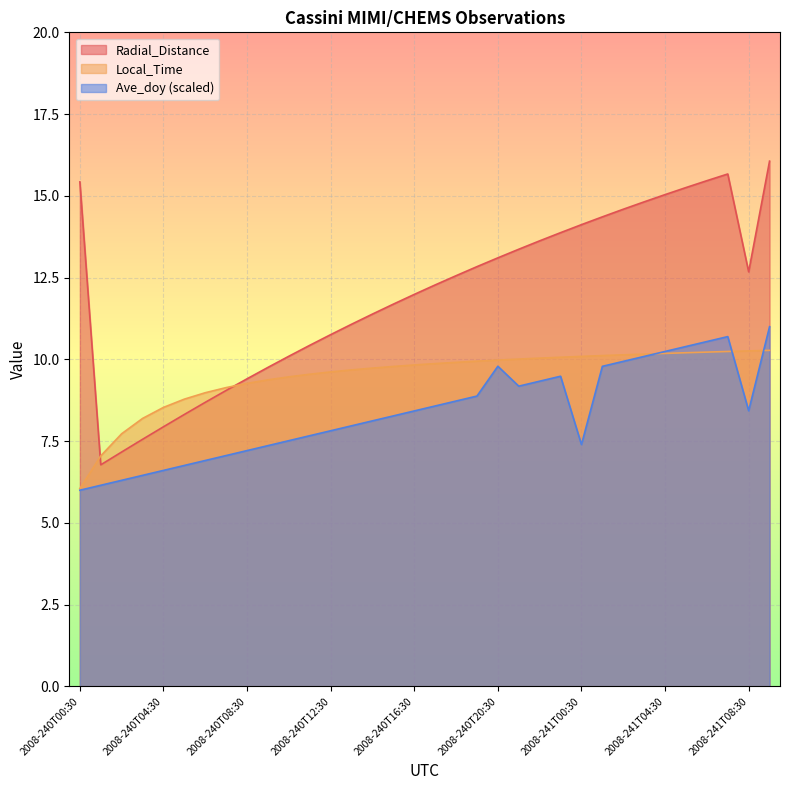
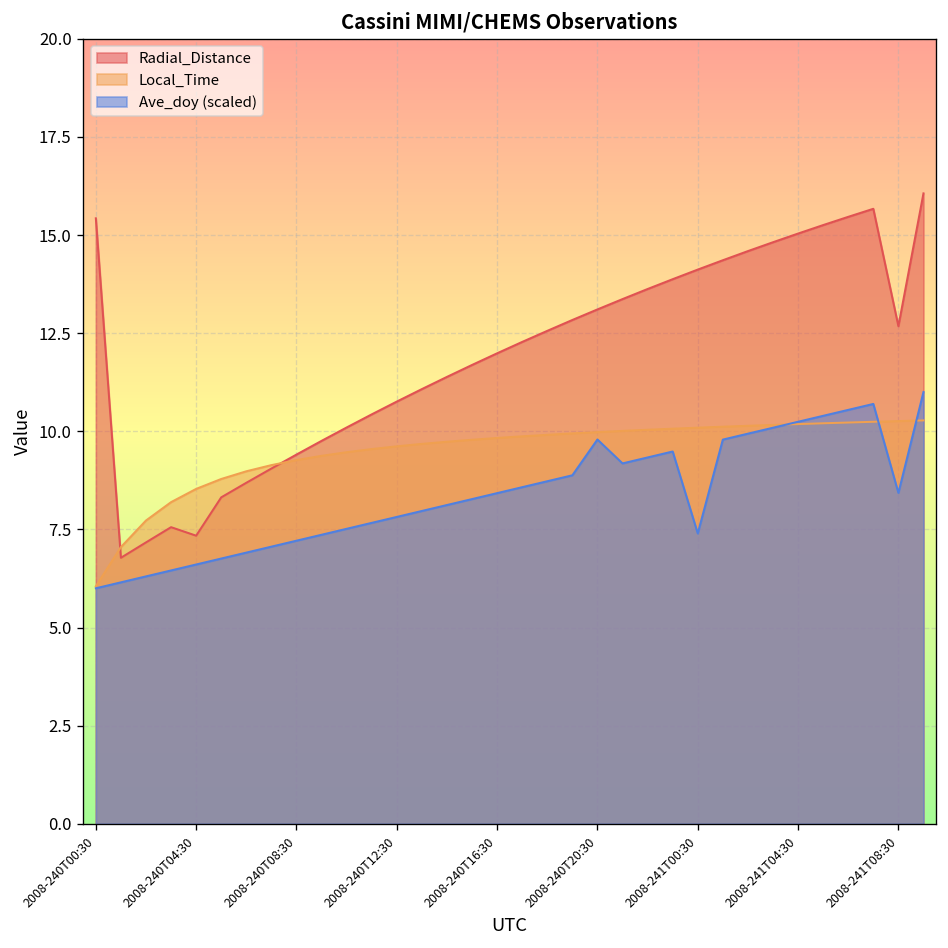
Radial_Distance, 2008-240T04:30: 7.9 -> 7.3
